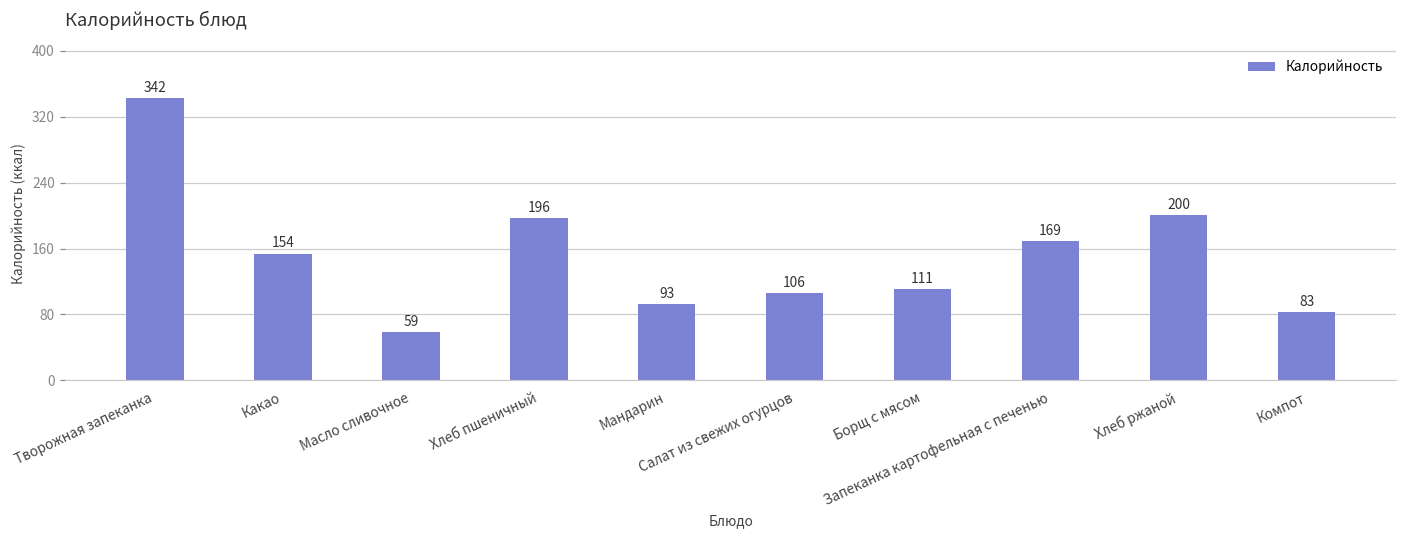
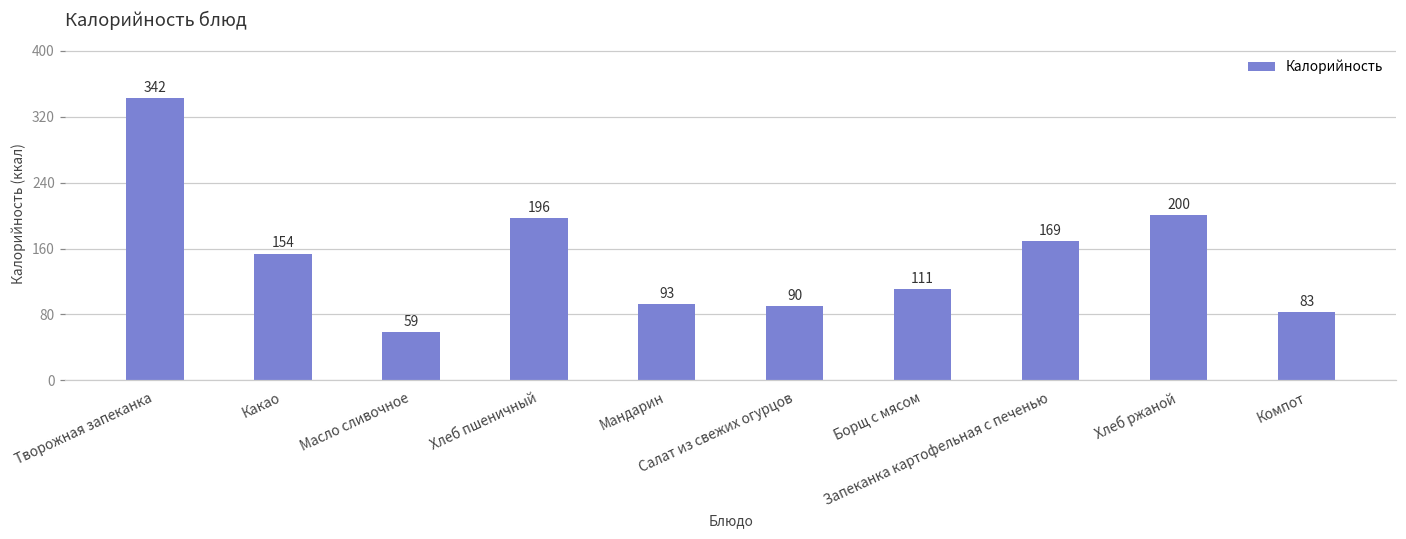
Салат из свежих огурцов: 106 -> 90
